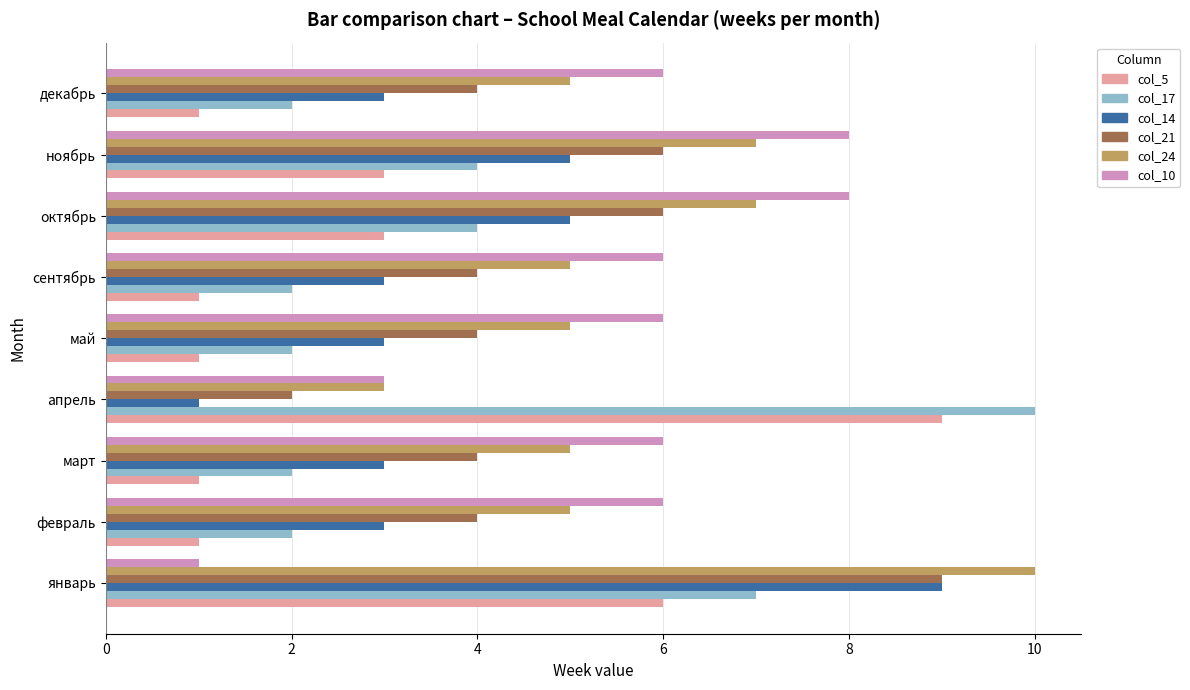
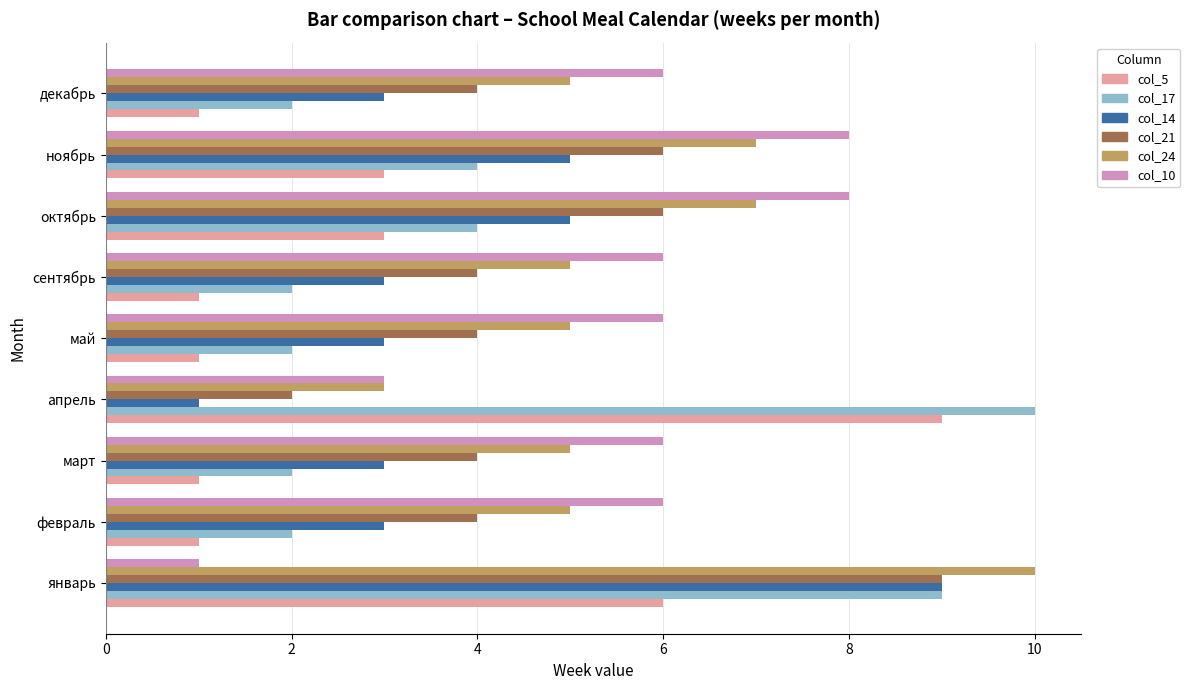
col_17, январь: 7 -> 9
